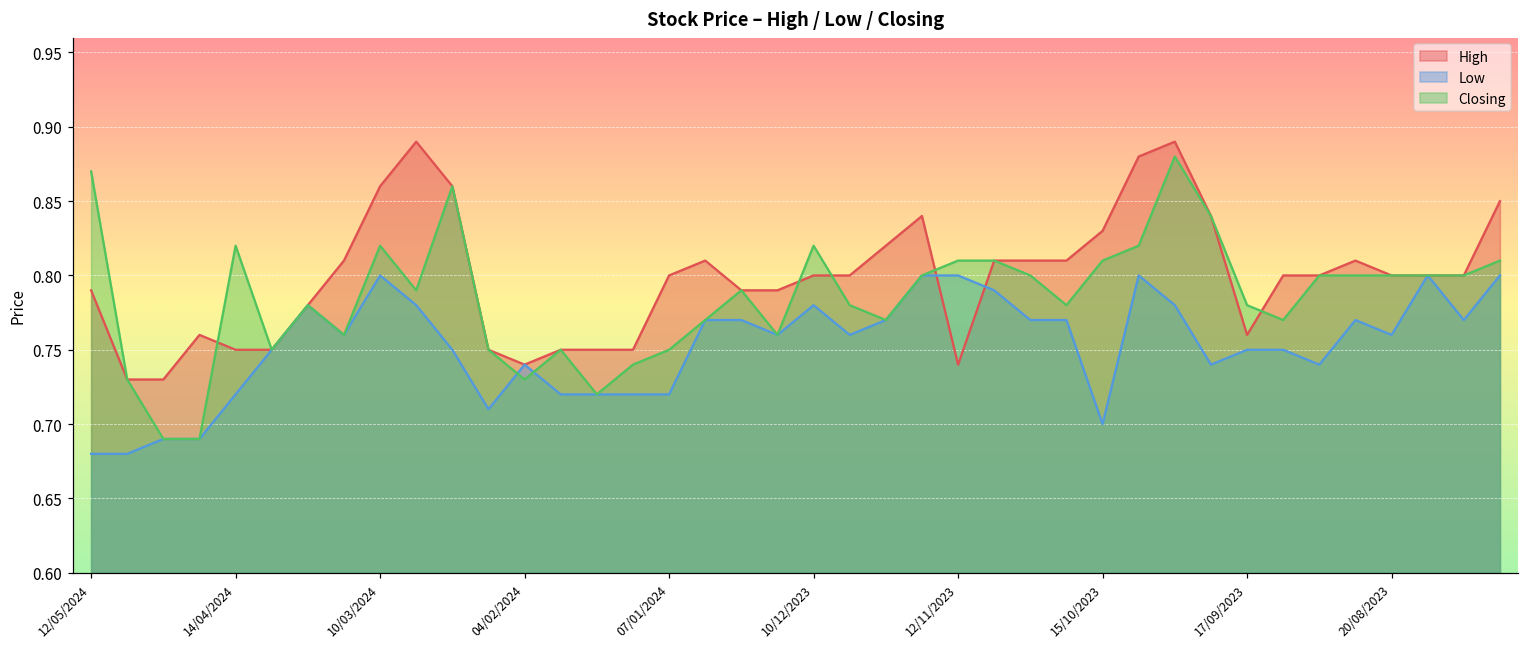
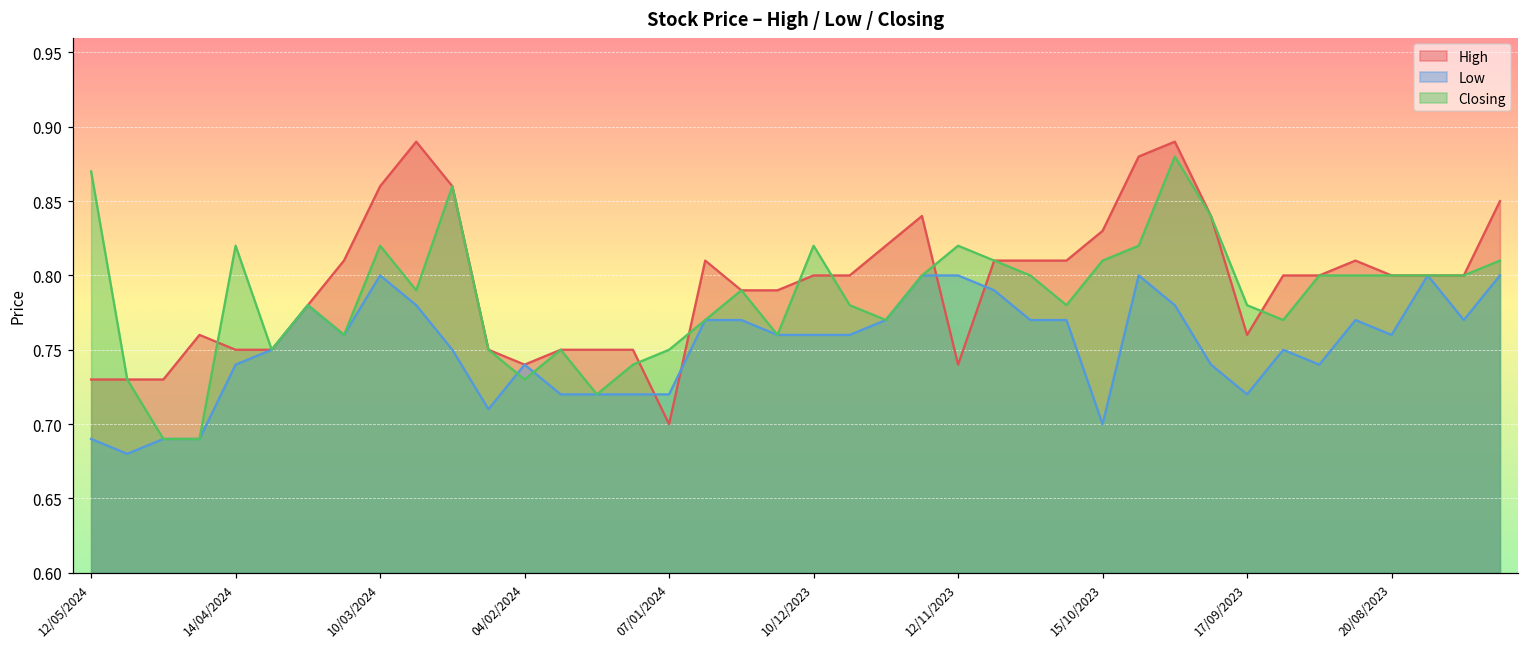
High, 12/05/2024: 0.79 -> 0.73
Low, 12/05/2024: 0.68 -> 0.69
Low, 14/04/2024: 0.72 -> 0.74
High, 07/01/2024: 0.8 -> 0.7
Low, 10/12/2023: 0.78 -> 0.76
Closing, 12/11/2023: 0.81 -> 0.82
Low, 17/09/2023: 0.75 -> 0.72
